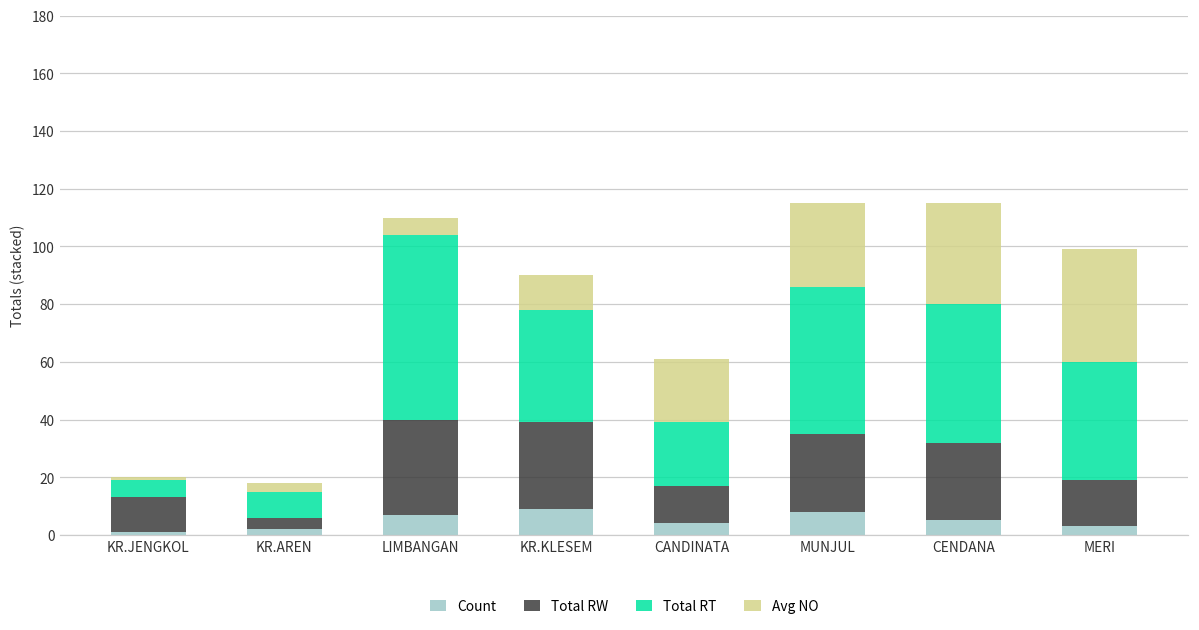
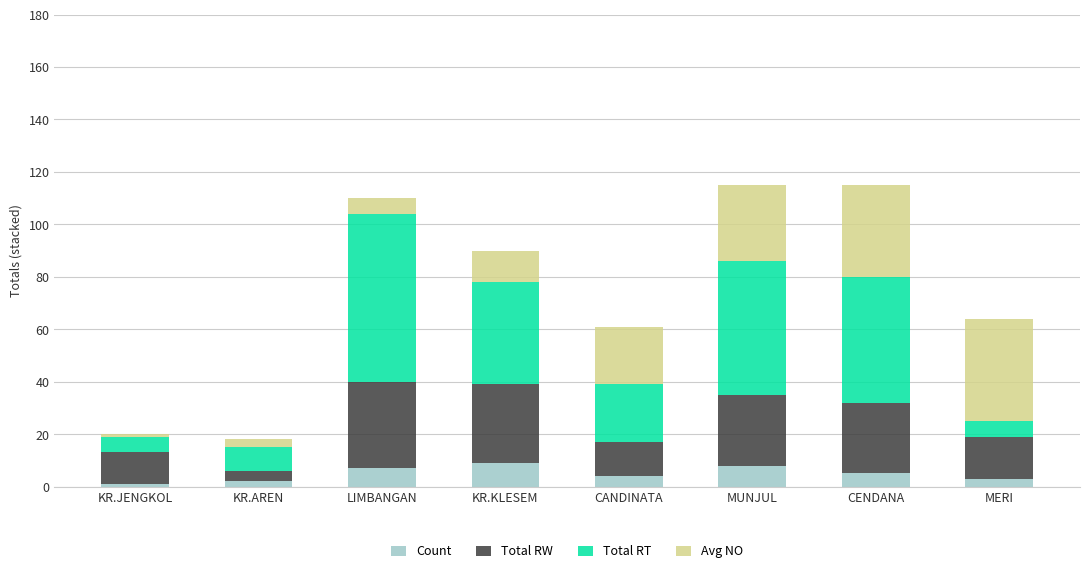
Total RT, MERI: 41 -> 6
